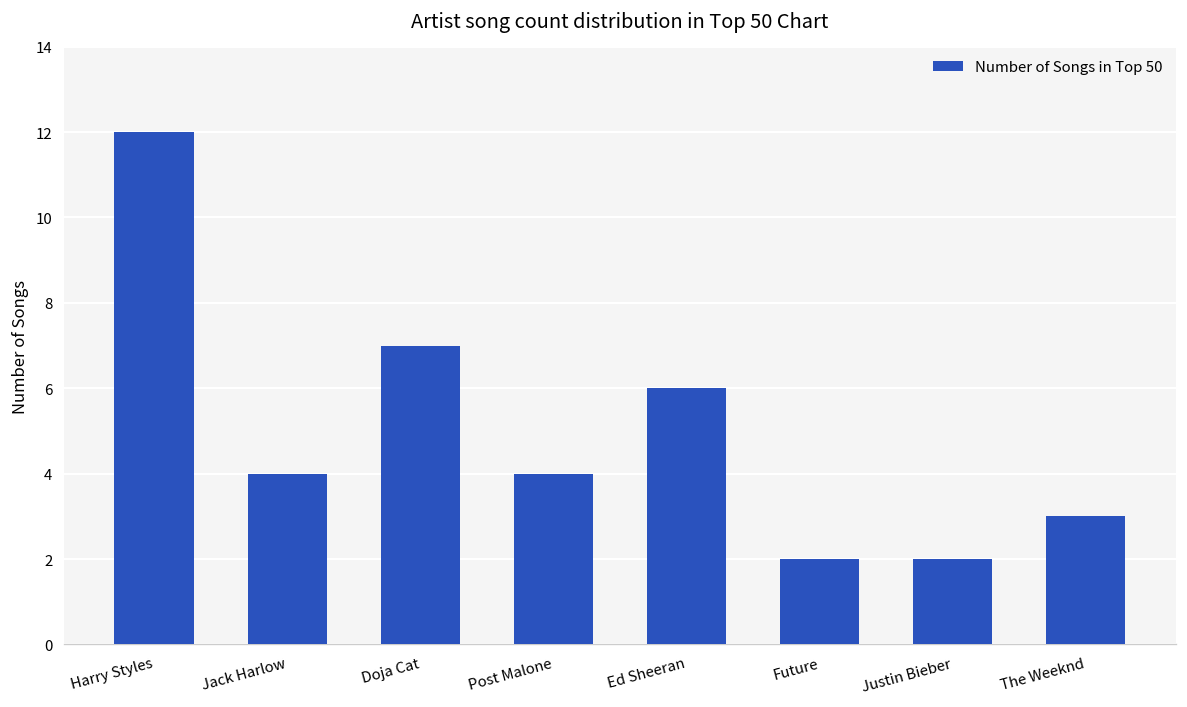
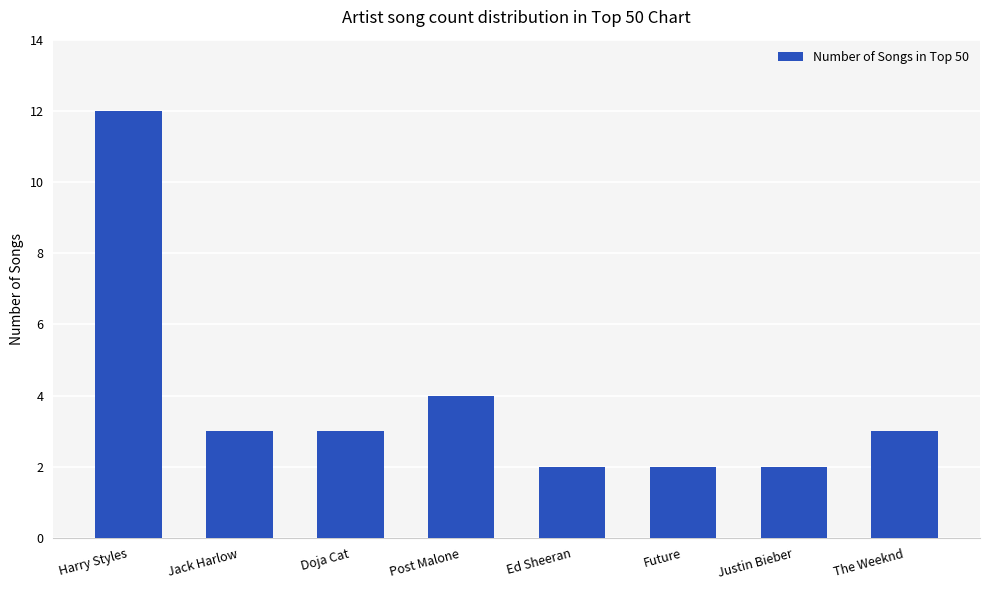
Jack Harlow: 4 -> 3
Doja Cat: 7 -> 3
Ed Sheeran: 6 -> 2
